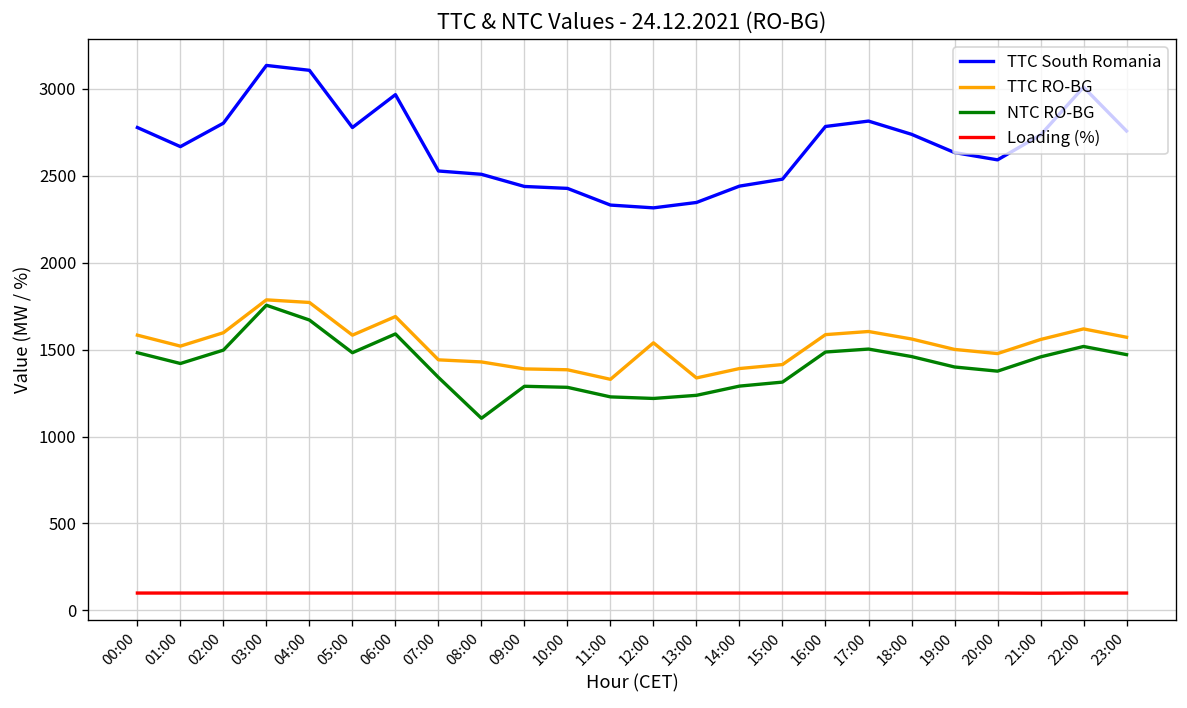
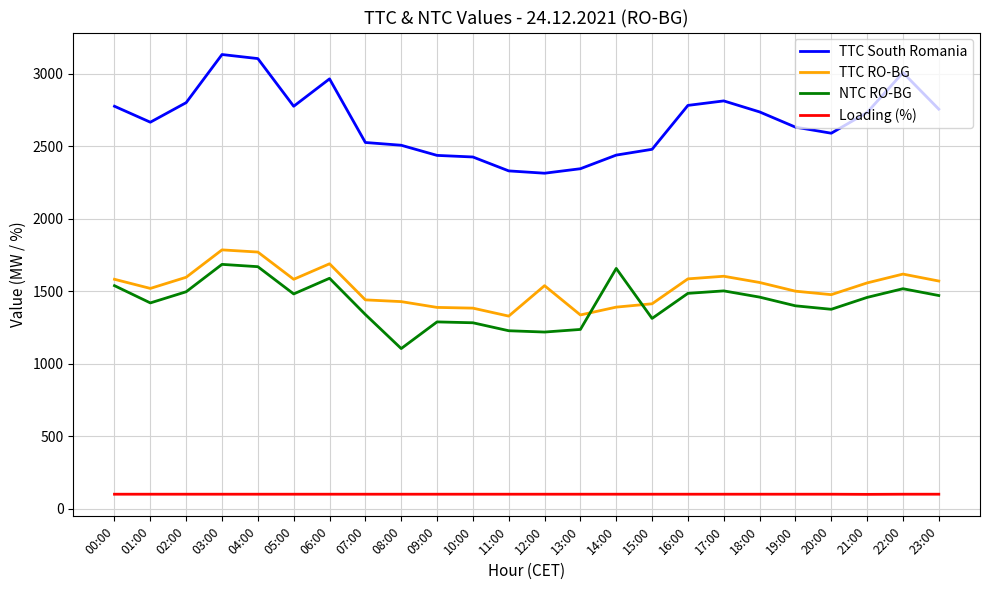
NTC RO-BG, 00:00: 1480 -> 1540
NTC RO-BG, 03:00: 1760 -> 1690
NTC RO-BG, 14:00: 1290 -> 1660
